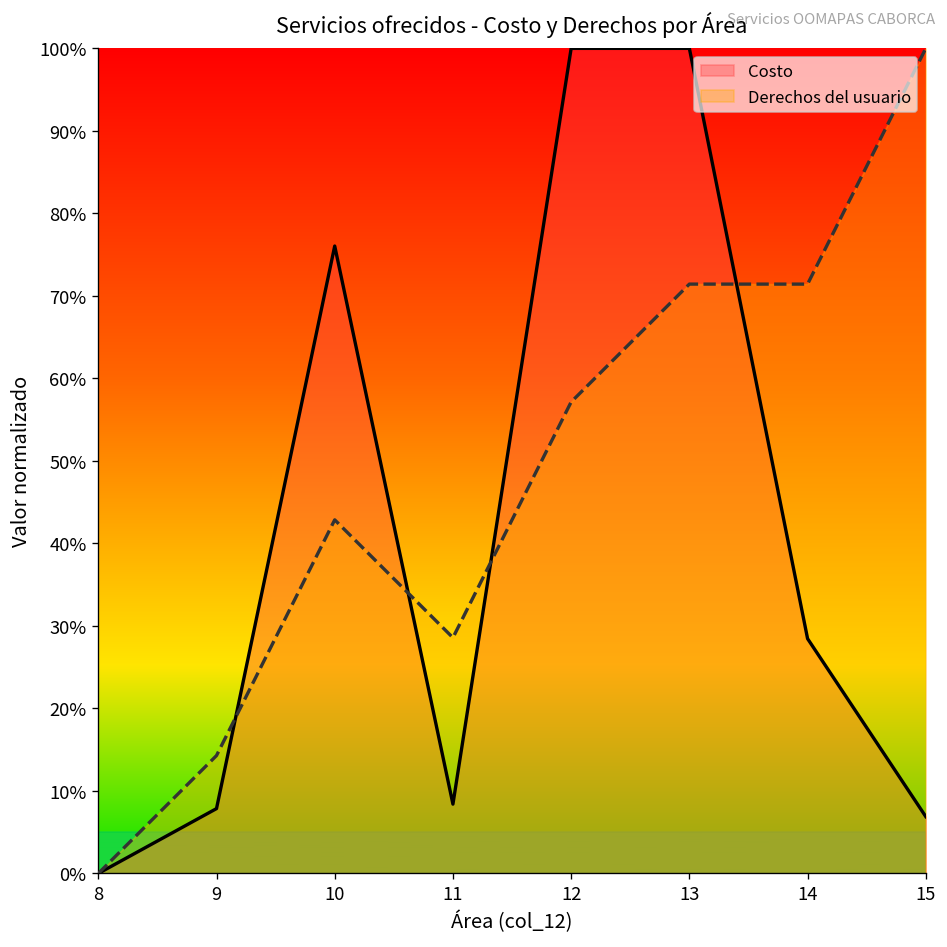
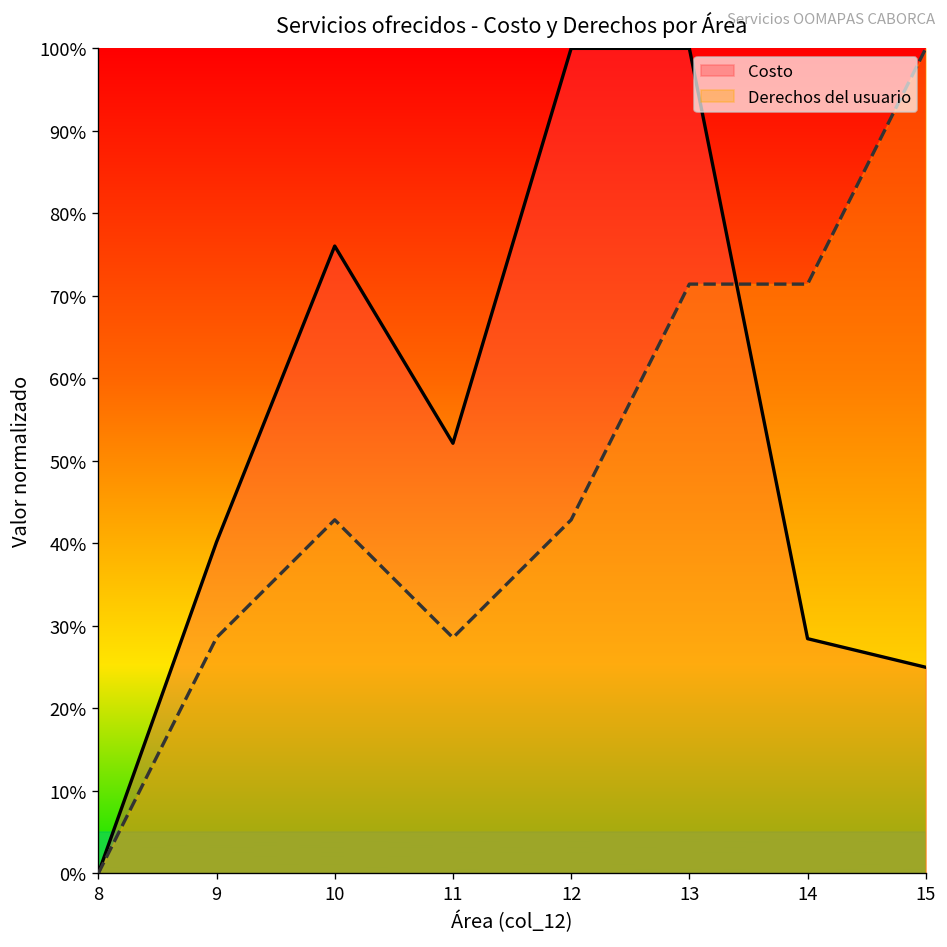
Costo, 9: 8% -> 40%
Derechos del usuario, 9: 14% -> 29%
Costo, 11: 8% -> 52%
Derechos del usuario, 12: 57% -> 43%
Costo, 15: 7% -> 25%
